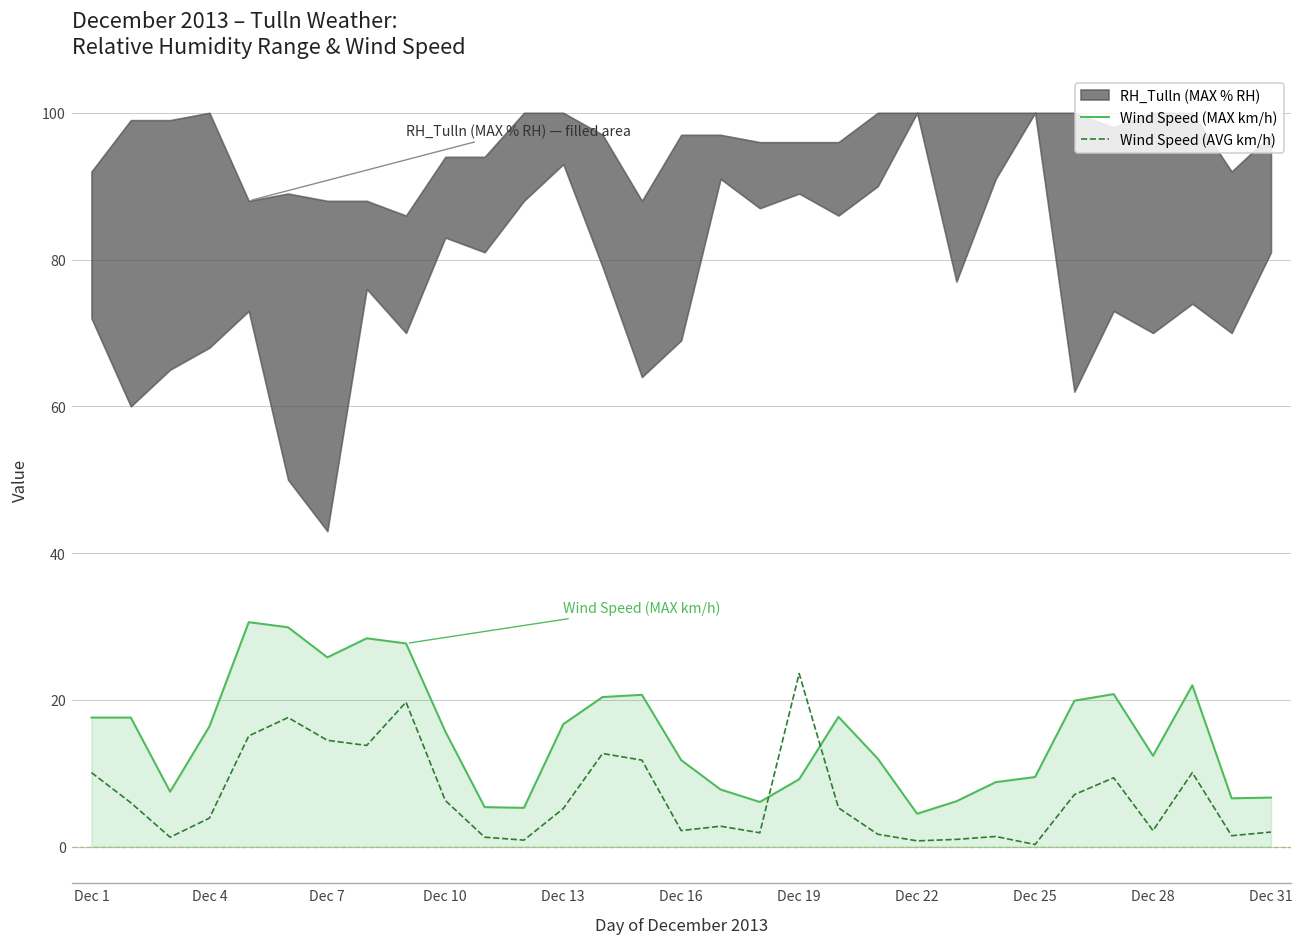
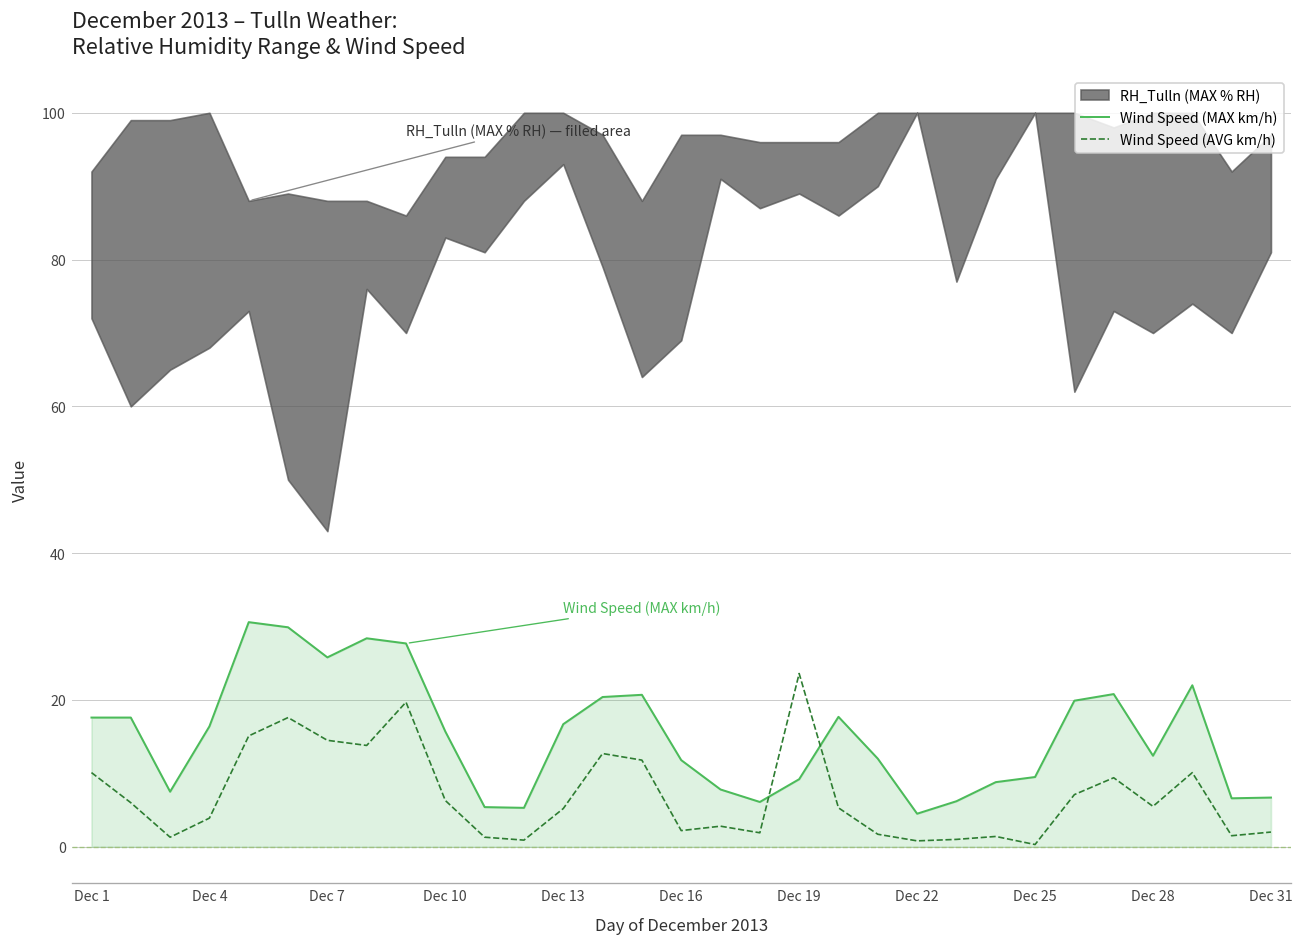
Wind Speed (AVG km/h), Dec 28: 2 -> 6
